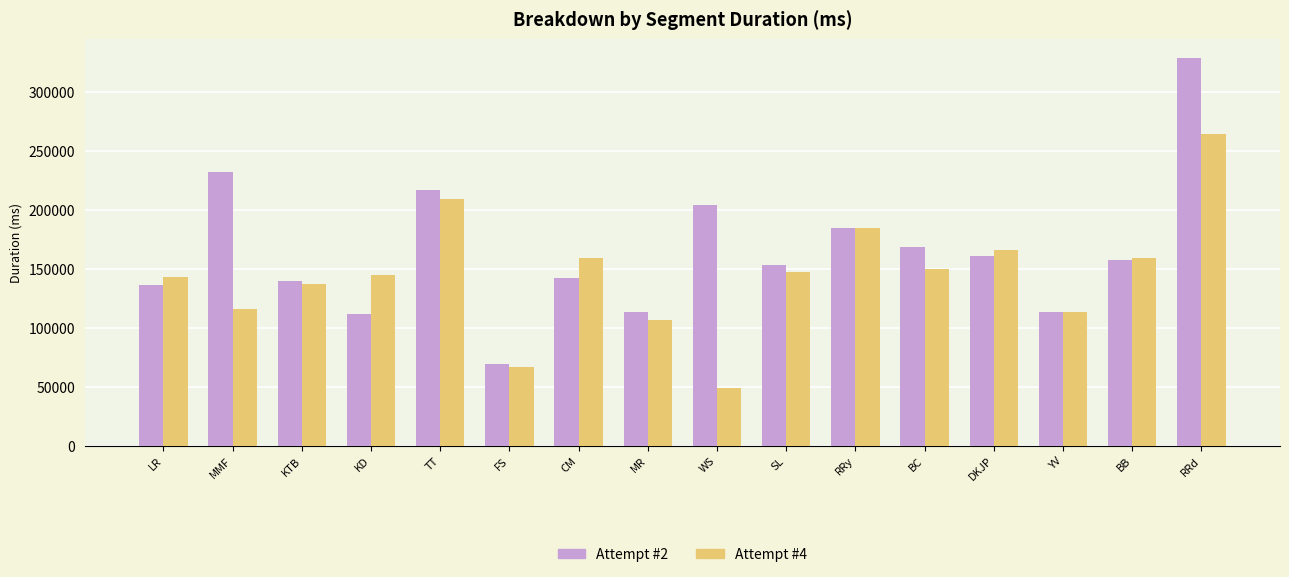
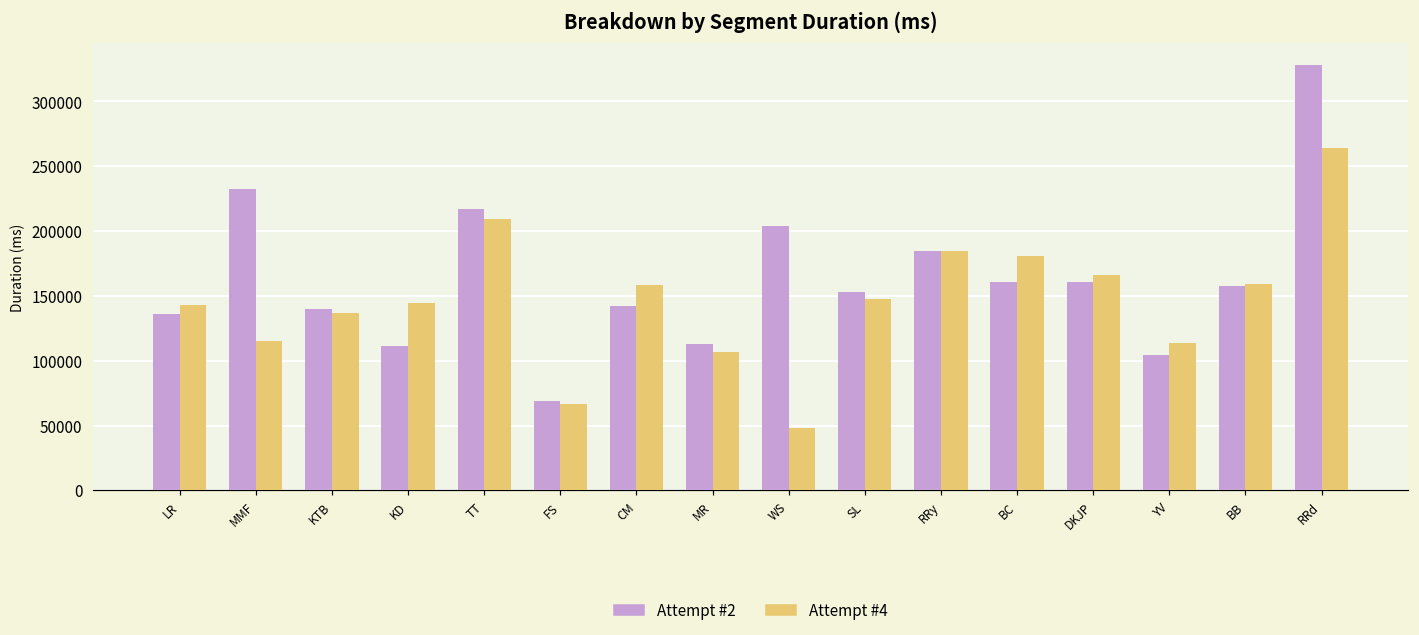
Attempt #2, BC: 169000 -> 161000
Attempt #4, BC: 150000 -> 181000
Attempt #2, YV: 113000 -> 105000
